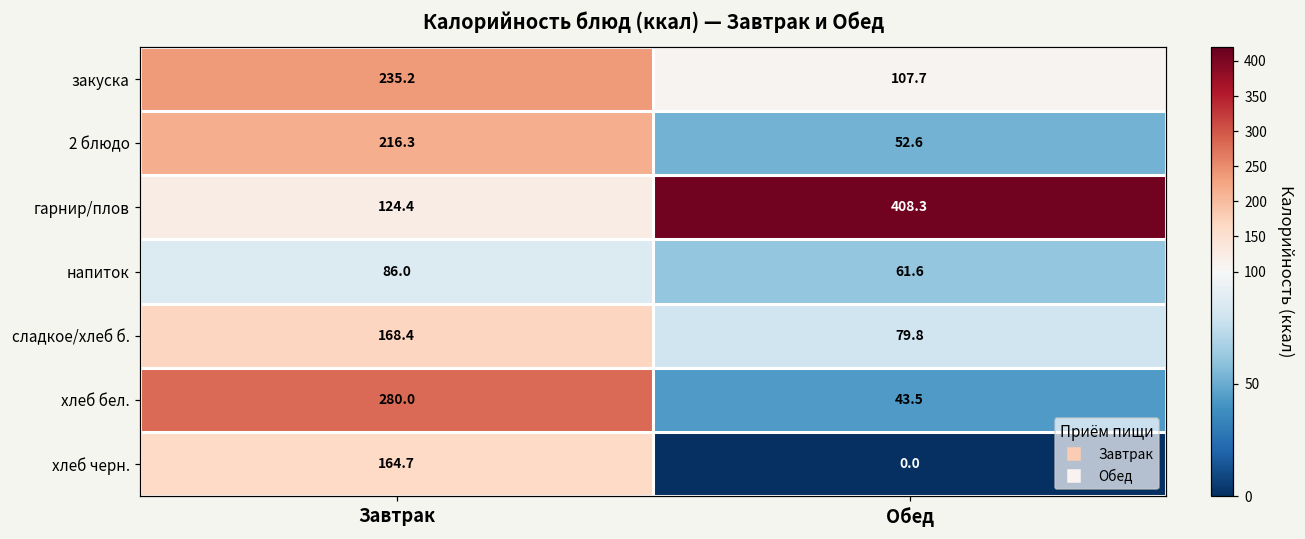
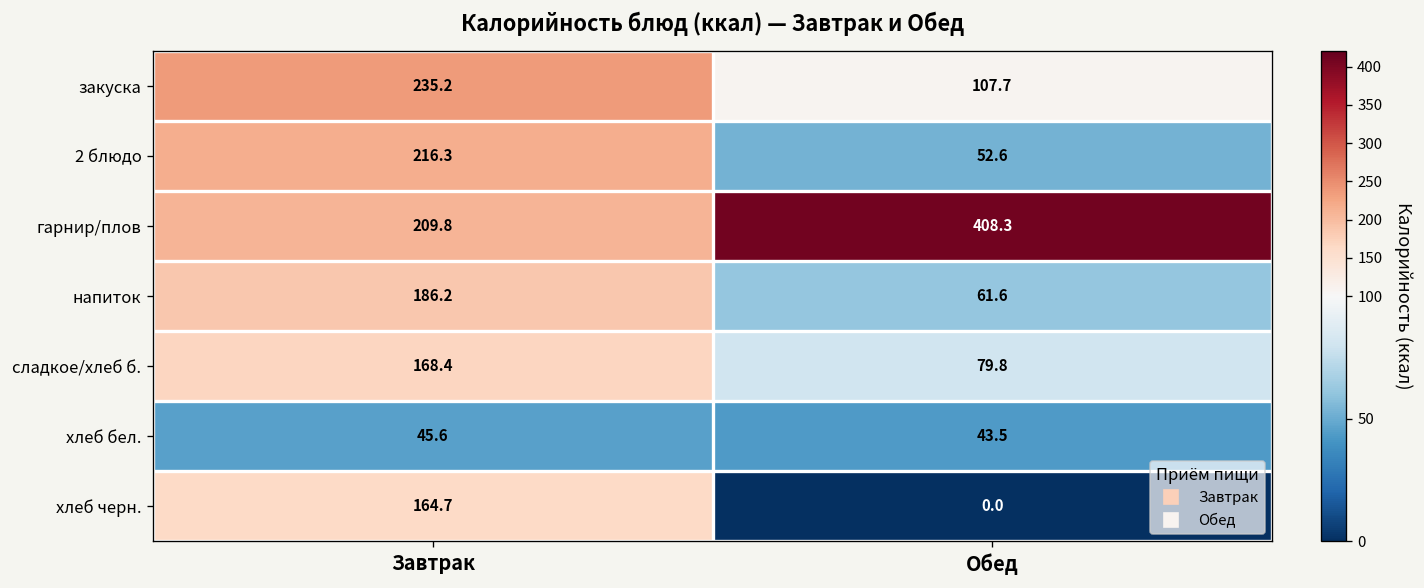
гарнир/плов, Завтрак: 124.4 -> 209.8
напиток, Завтрак: 86.0 -> 186.2
хлеб бел., Завтрак: 280.0 -> 45.6
